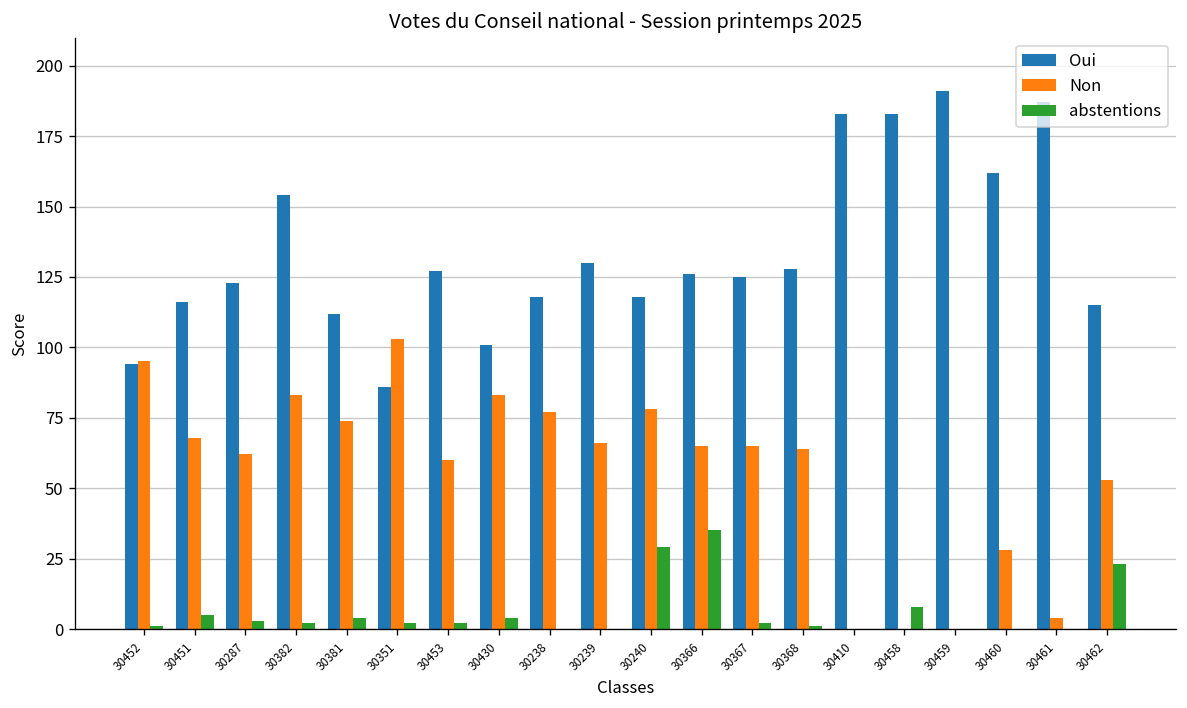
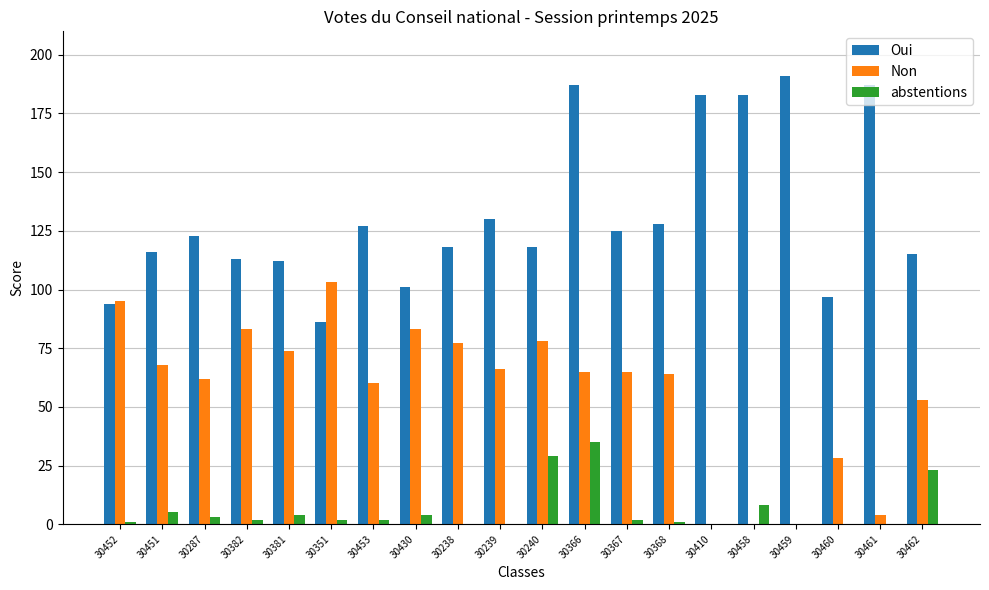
Oui, 30382: 154 -> 113
Oui, 30366: 126 -> 187
Oui, 30460: 162 -> 97
